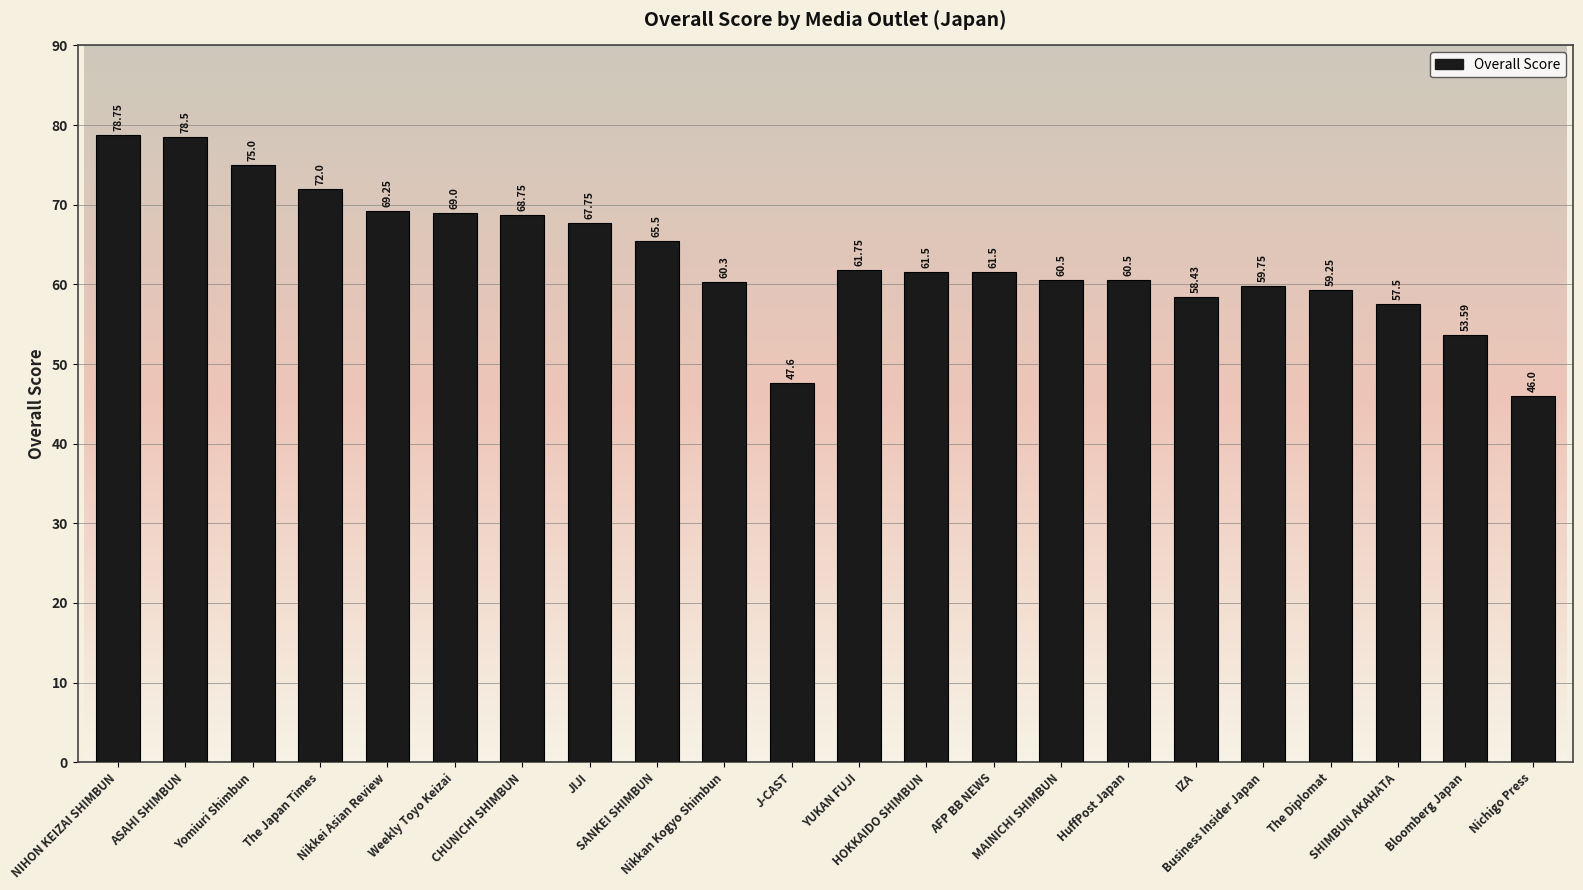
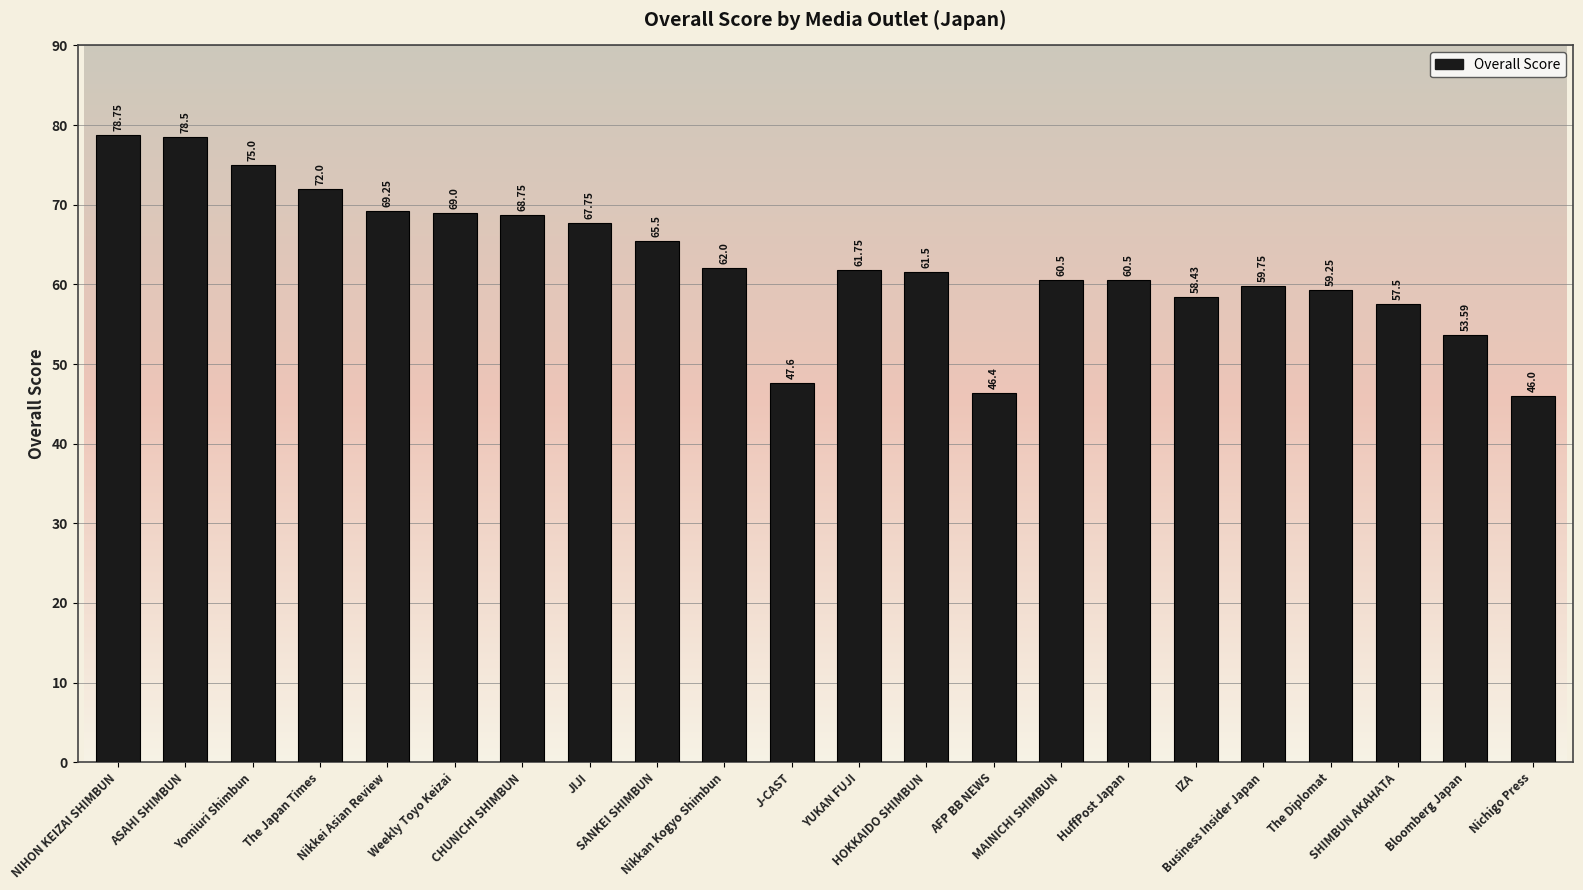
Nikkan Kogyo Shimbun: 60.3 -> 62.0
AFP BB NEWS: 61.5 -> 46.4
